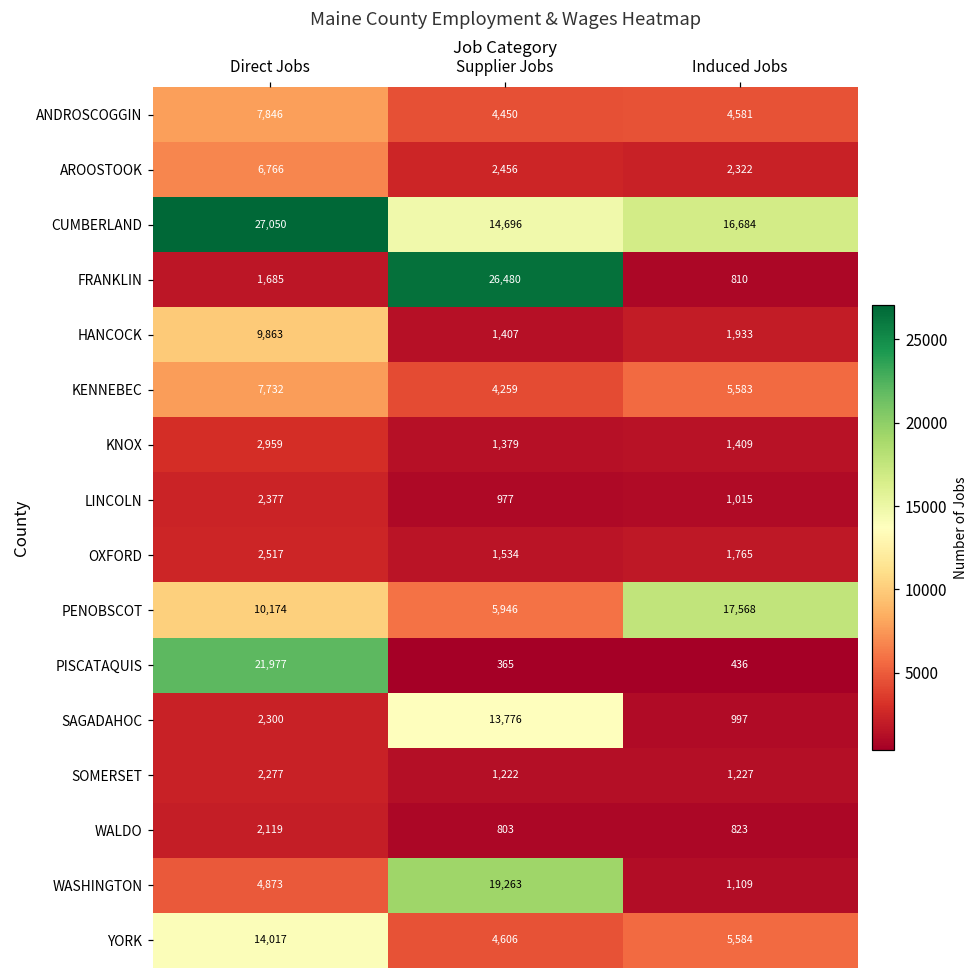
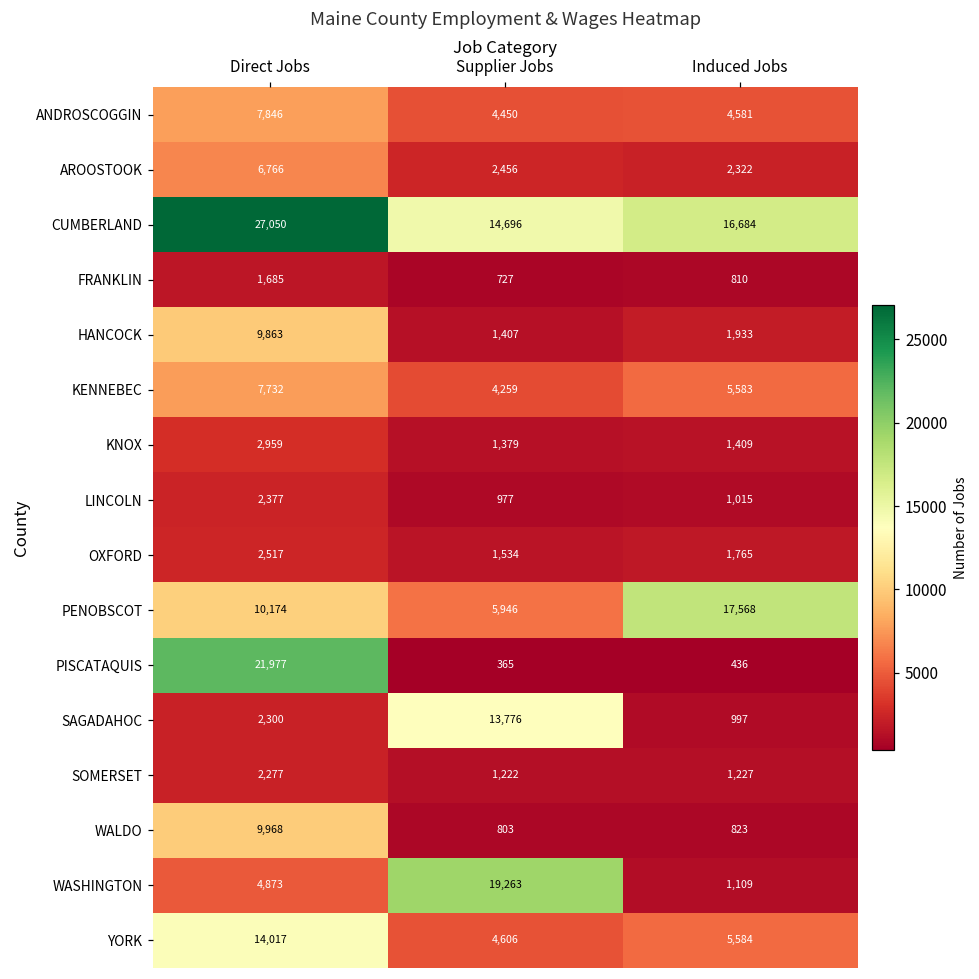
FRANKLIN, Supplier Jobs: 26,480 -> 727
WALDO, Direct Jobs: 2,119 -> 9,968
